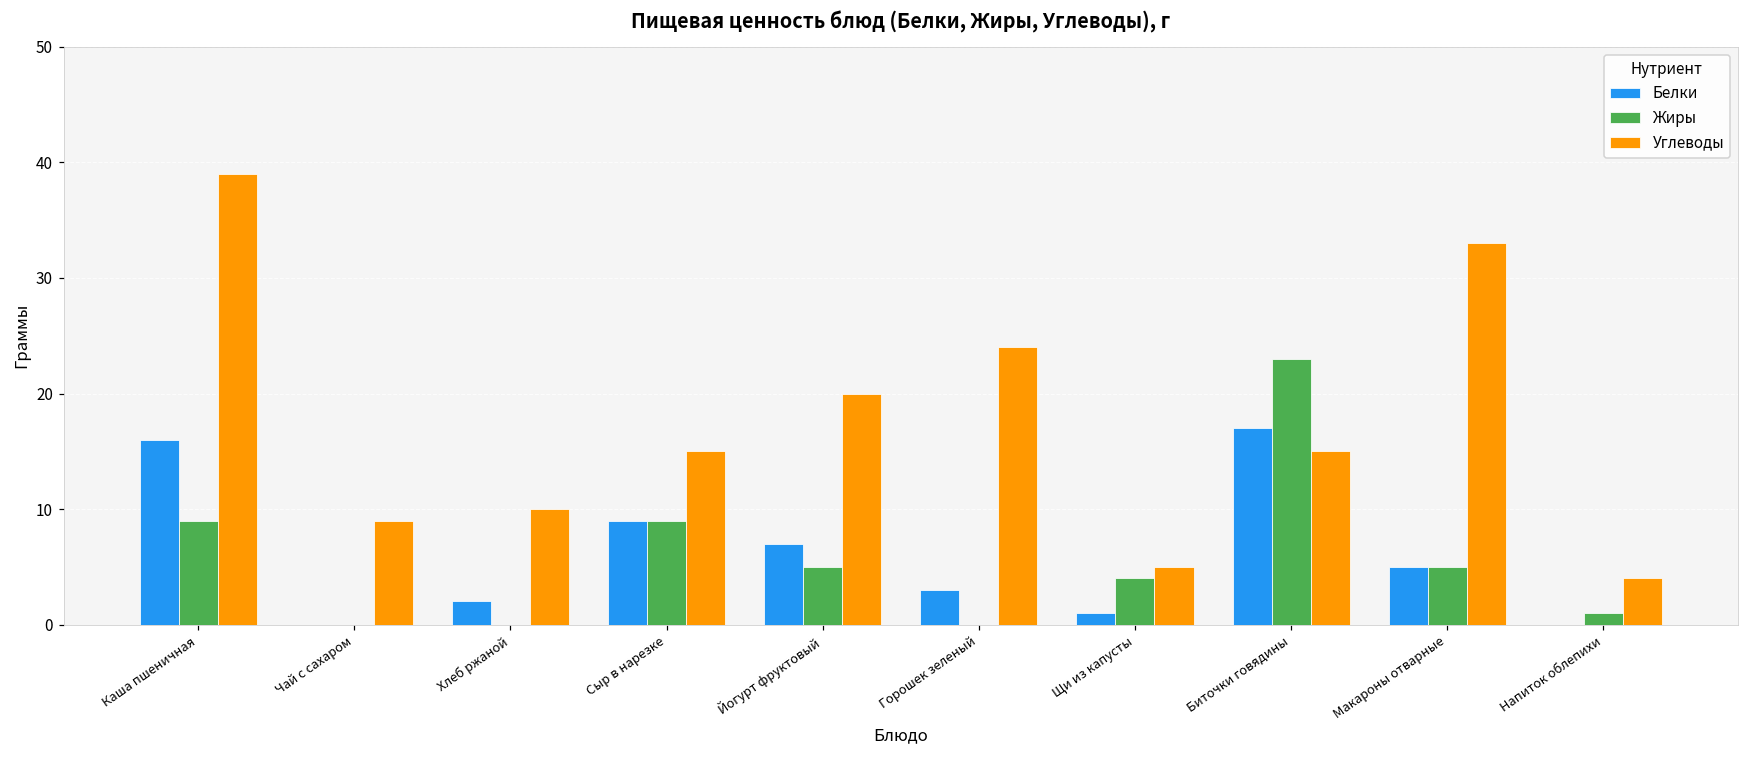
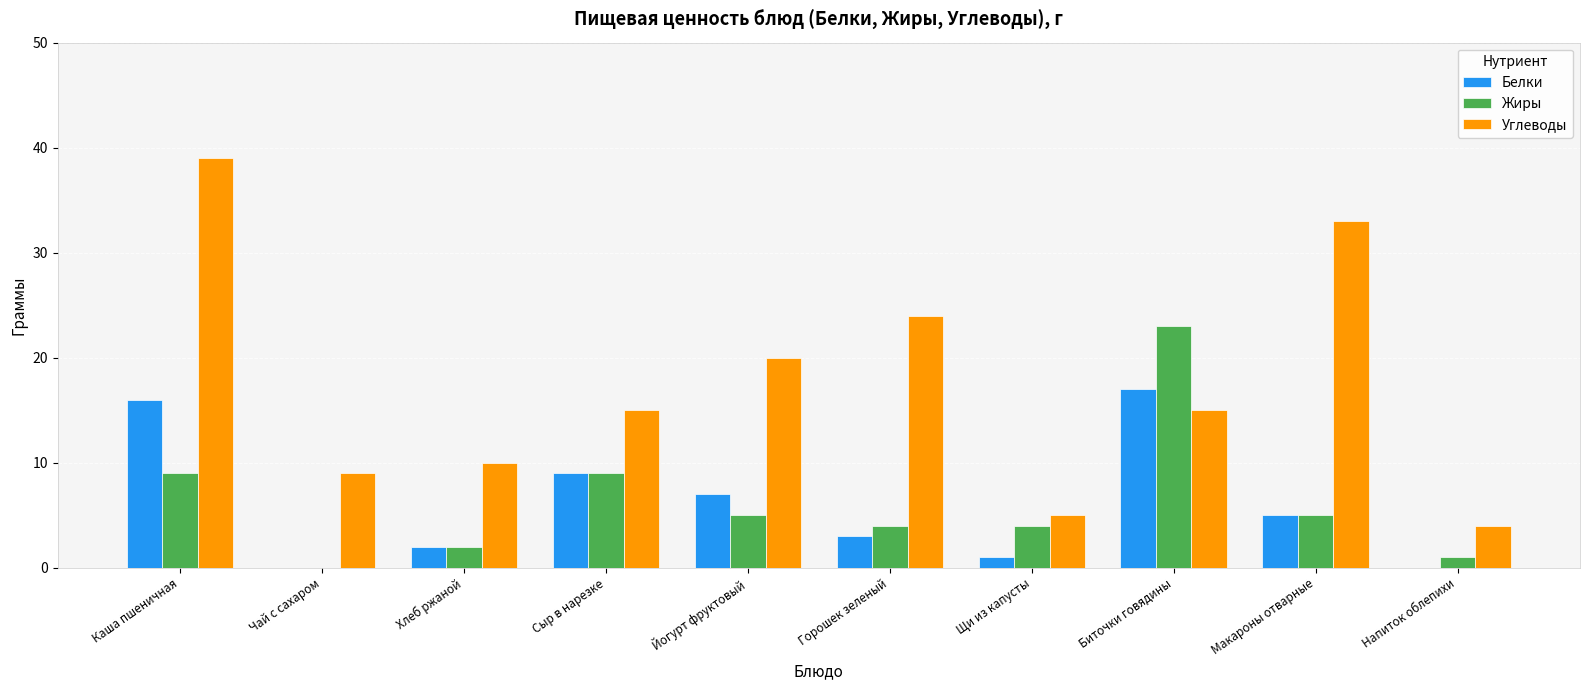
Жиры, Хлеб ржаной: 0 -> 2
Жиры, Горошек зеленый: 0 -> 4
